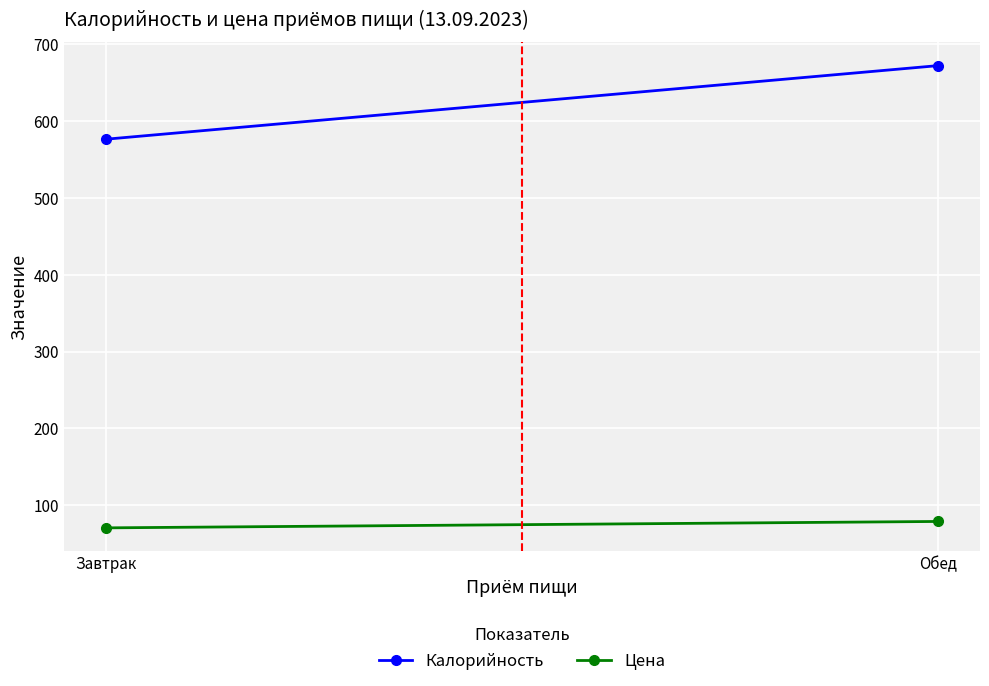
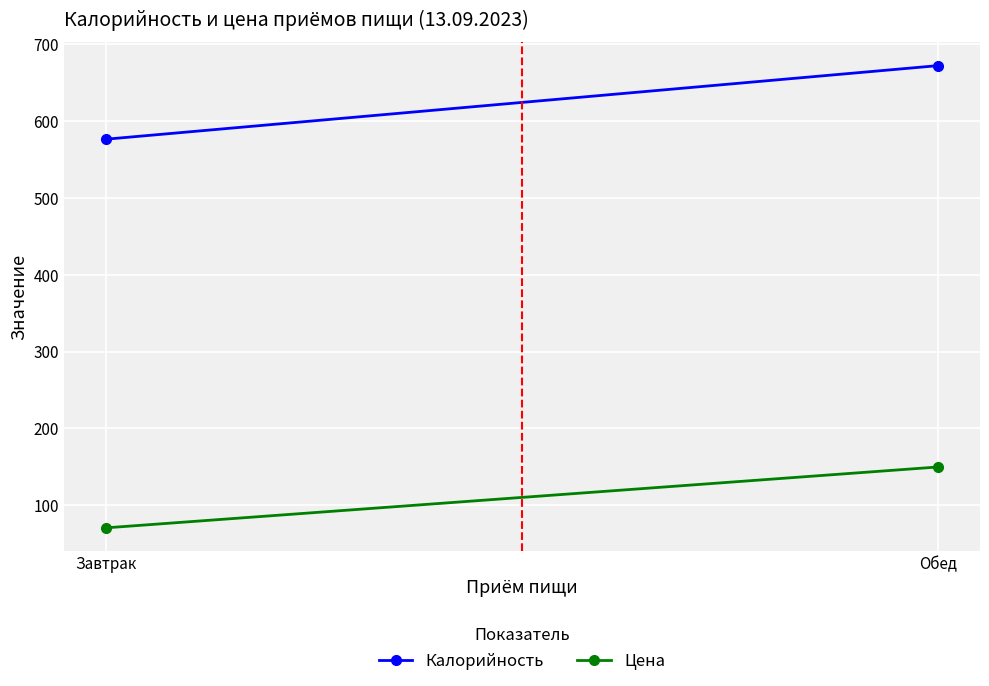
Цена, Обед: 80 -> 150
